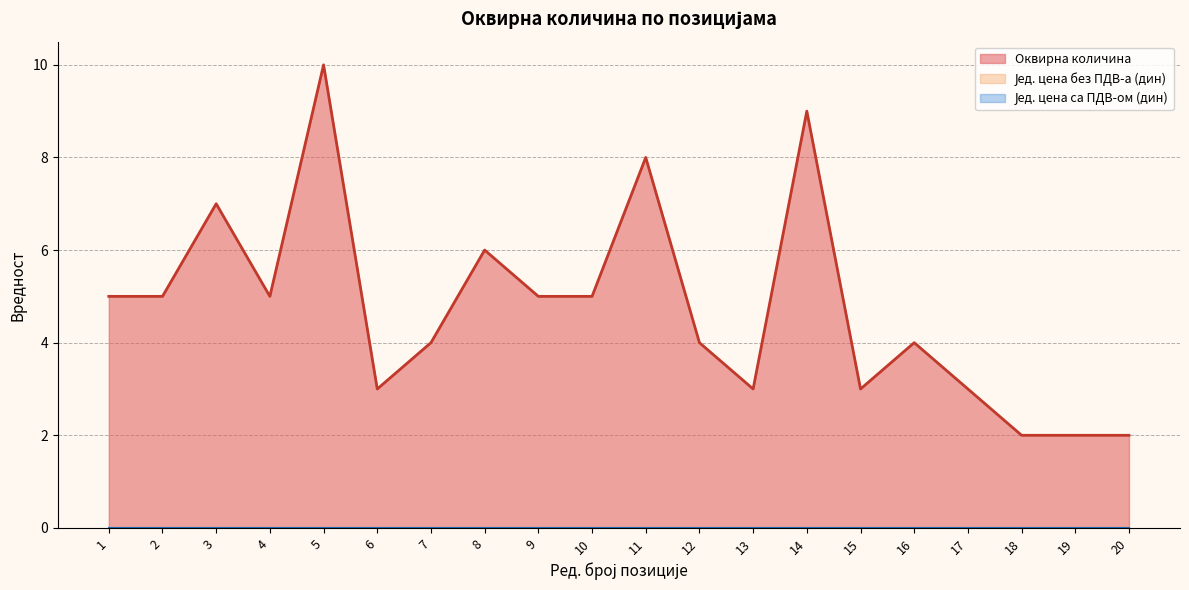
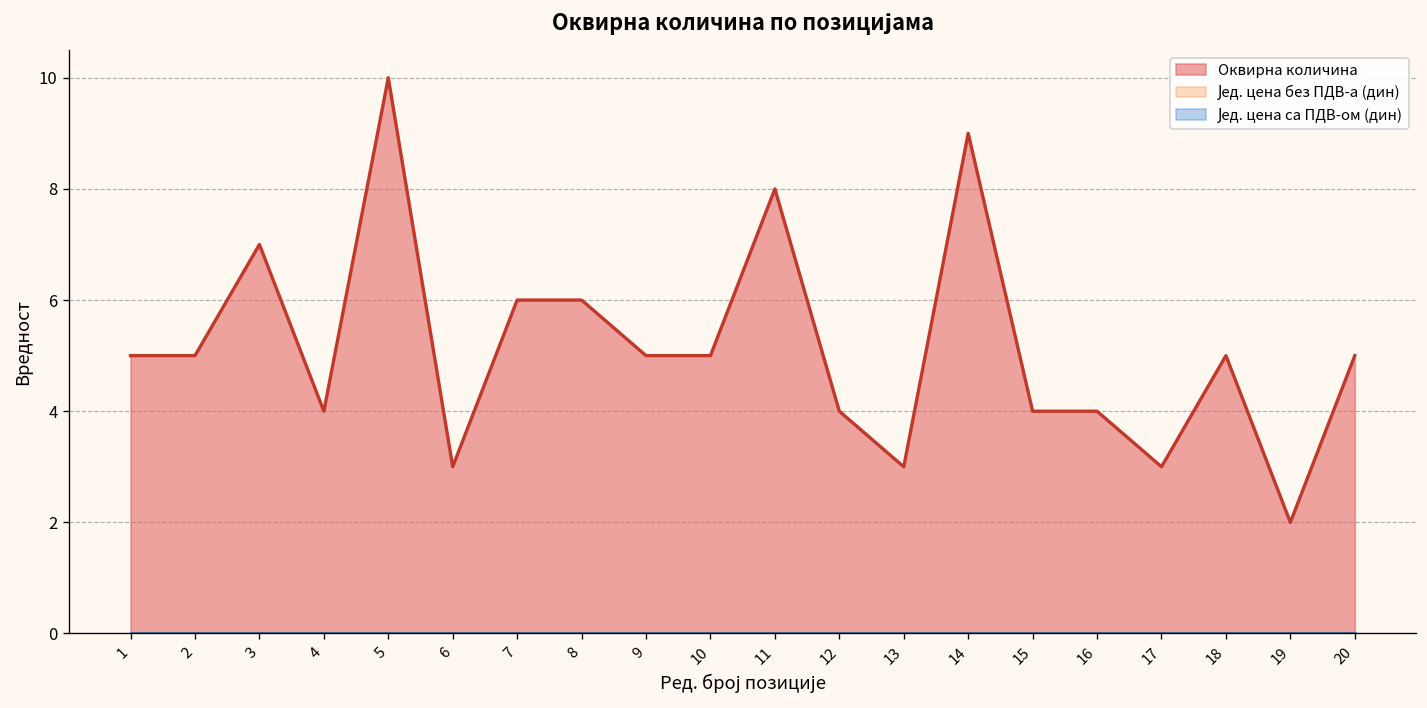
Оквирна количина, 4: 5 -> 4
Оквирна количина, 7: 4 -> 6
Оквирна количина, 15: 3 -> 4
Оквирна количина, 18: 2 -> 5
Оквирна количина, 20: 2 -> 5
